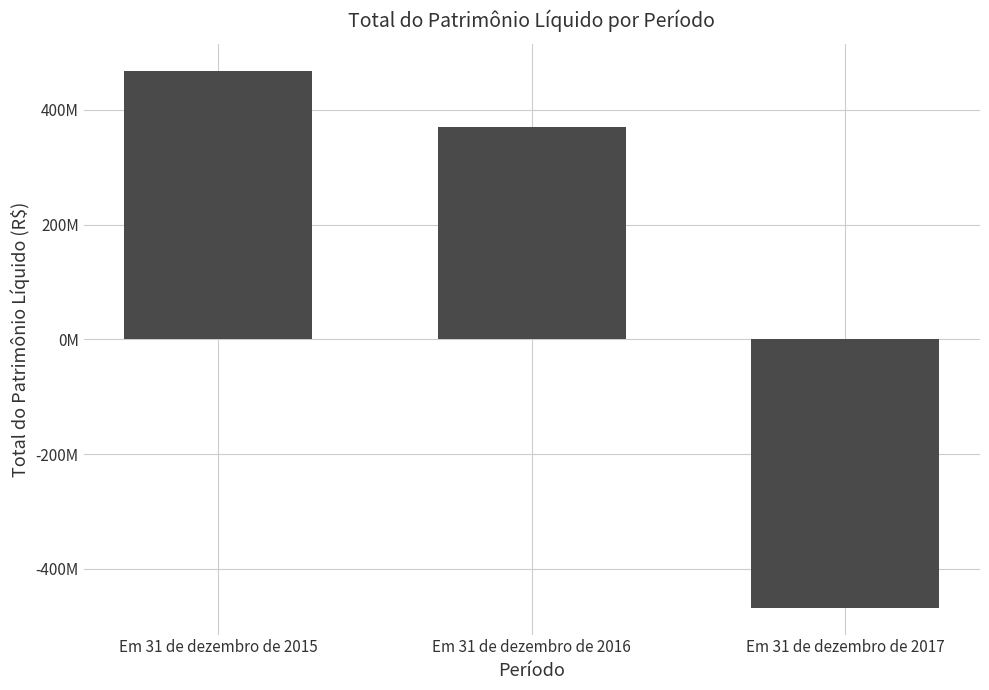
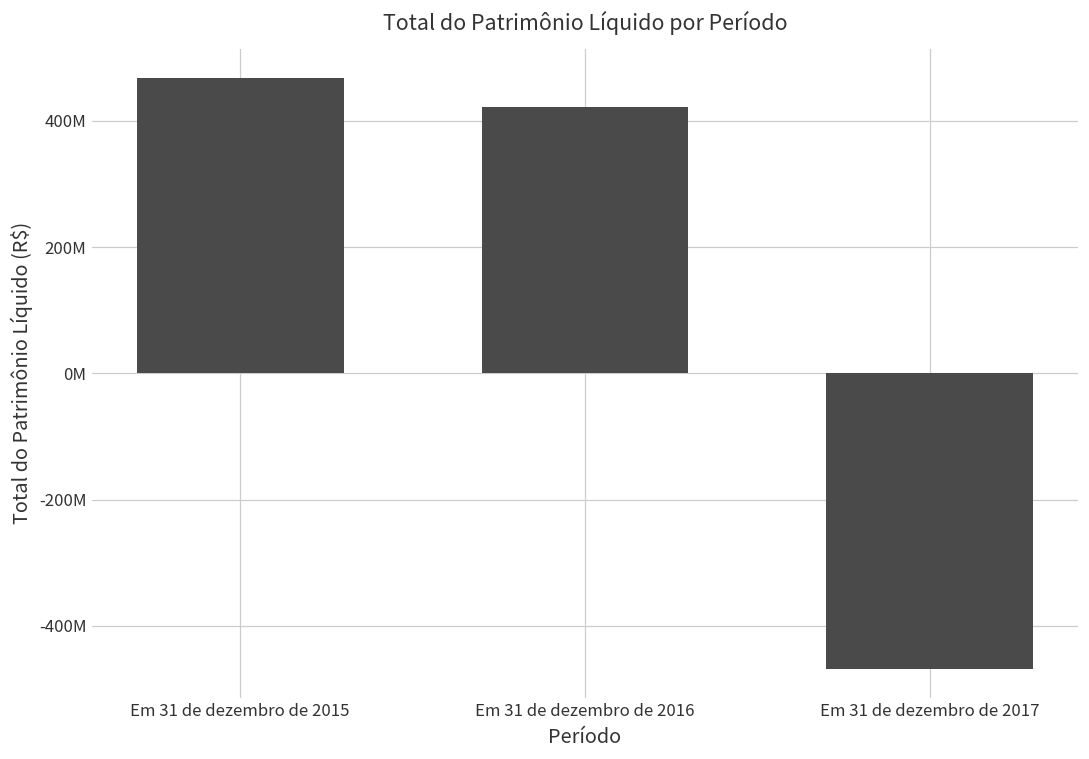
Em 31 de dezembro de 2016: 370000000 -> 420000000
